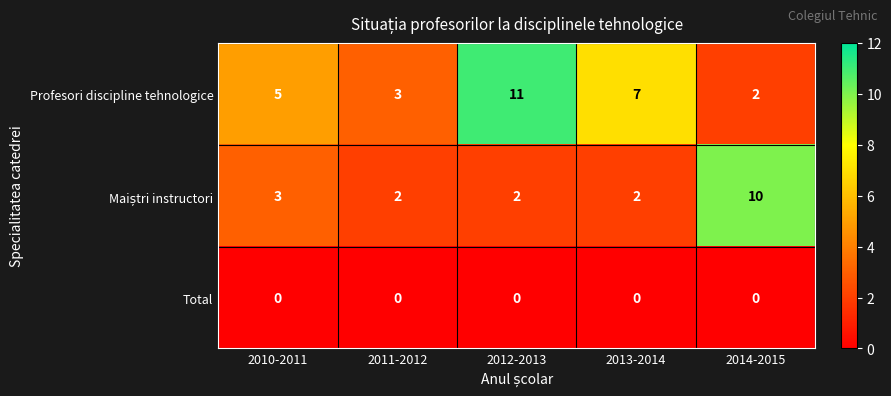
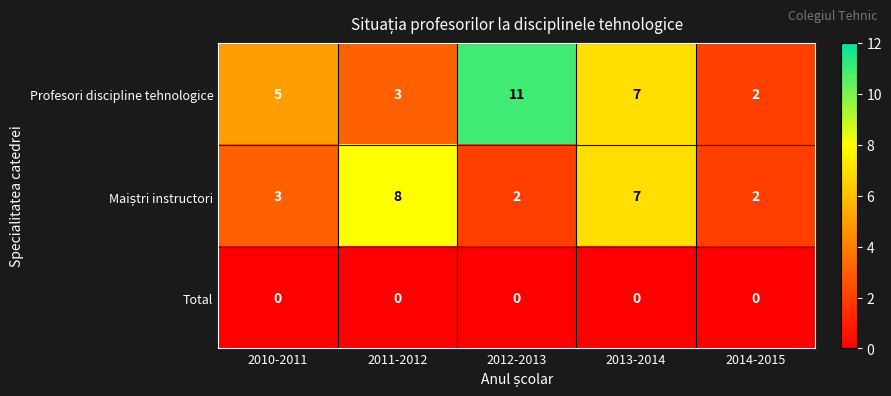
Maiștri instructori, 2011-2012: 2 -> 8
Maiștri instructori, 2013-2014: 2 -> 7
Maiștri instructori, 2014-2015: 10 -> 2
